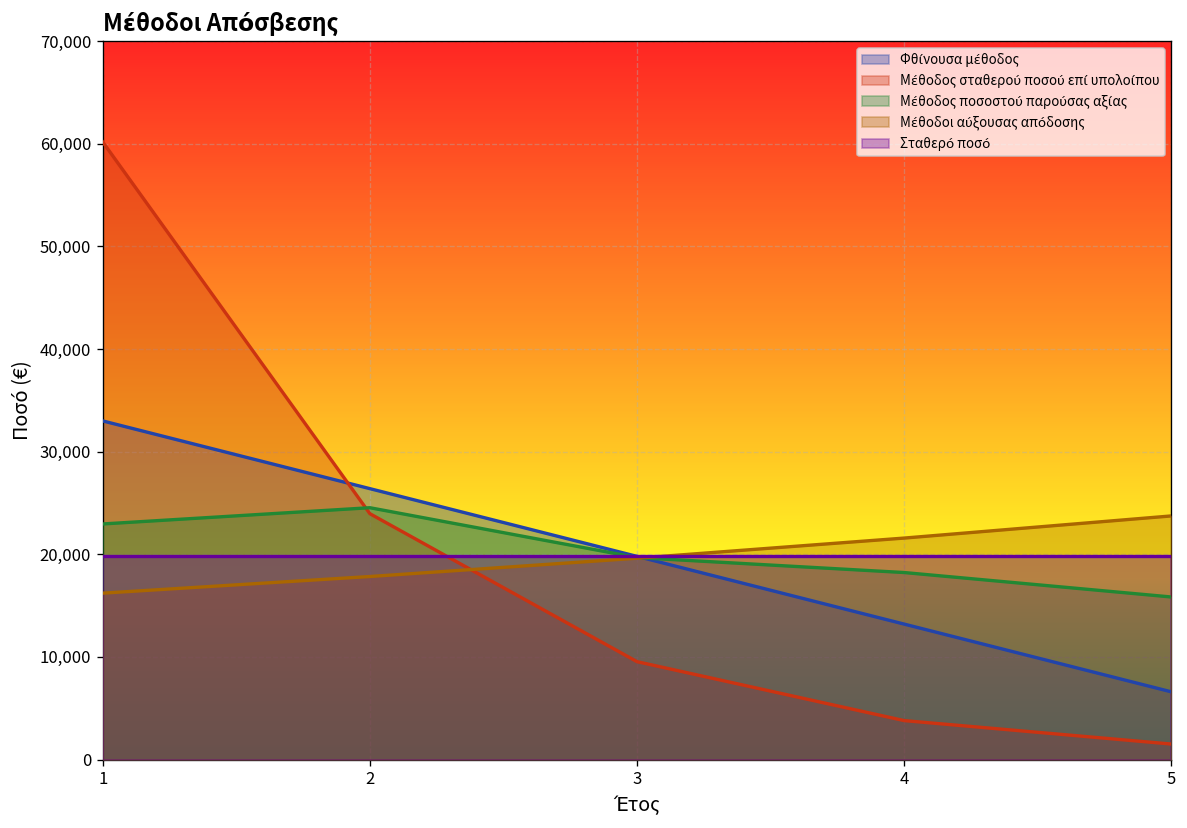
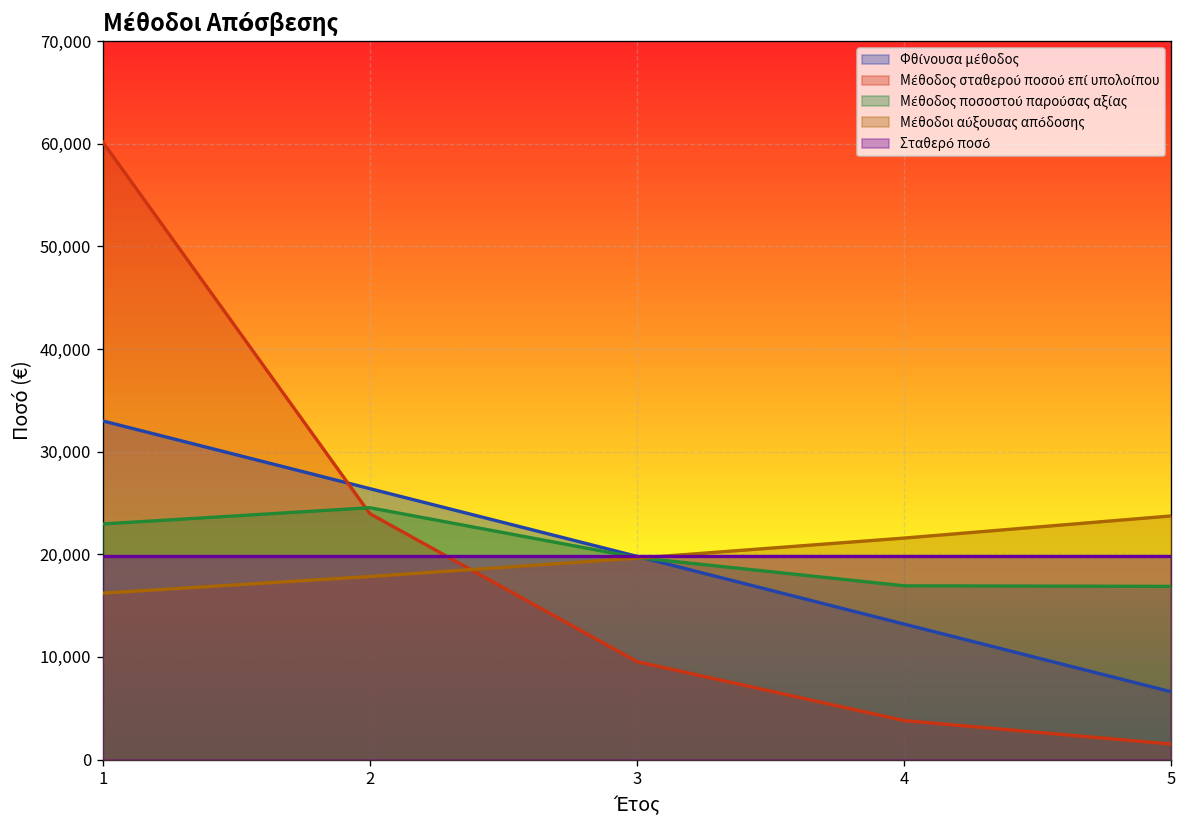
Μέθοδος ποσοστού παρούσας αξίας, 4: 18,000 -> 17,000
Μέθοδος ποσοστού παρούσας αξίας, 5: 16,000 -> 17,000
